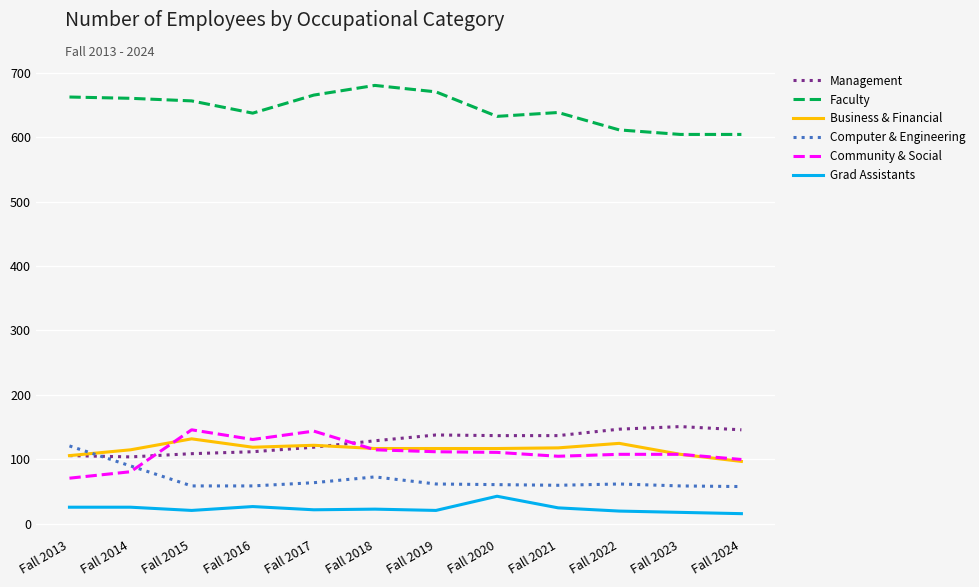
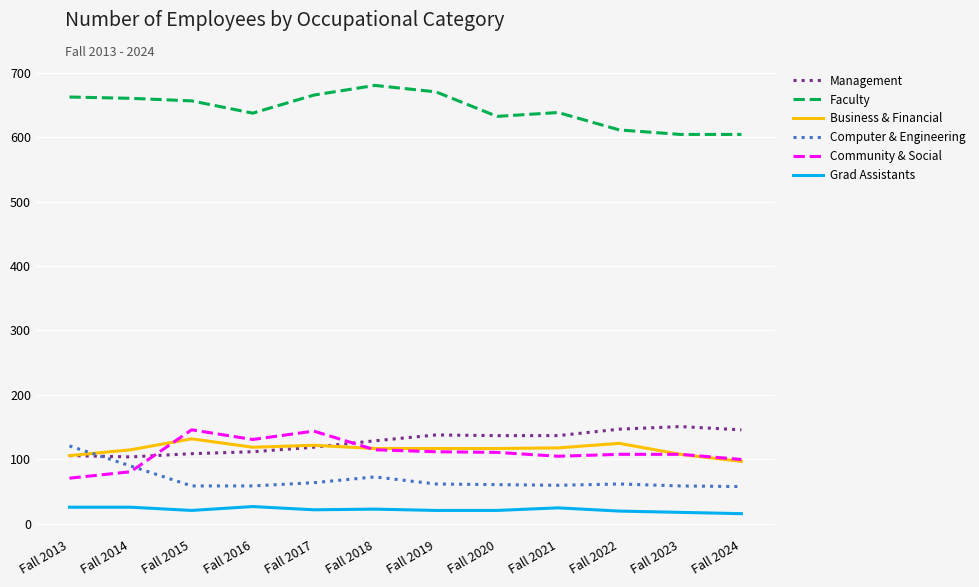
Grad Assistants, Fall 2020: 40 -> 20
